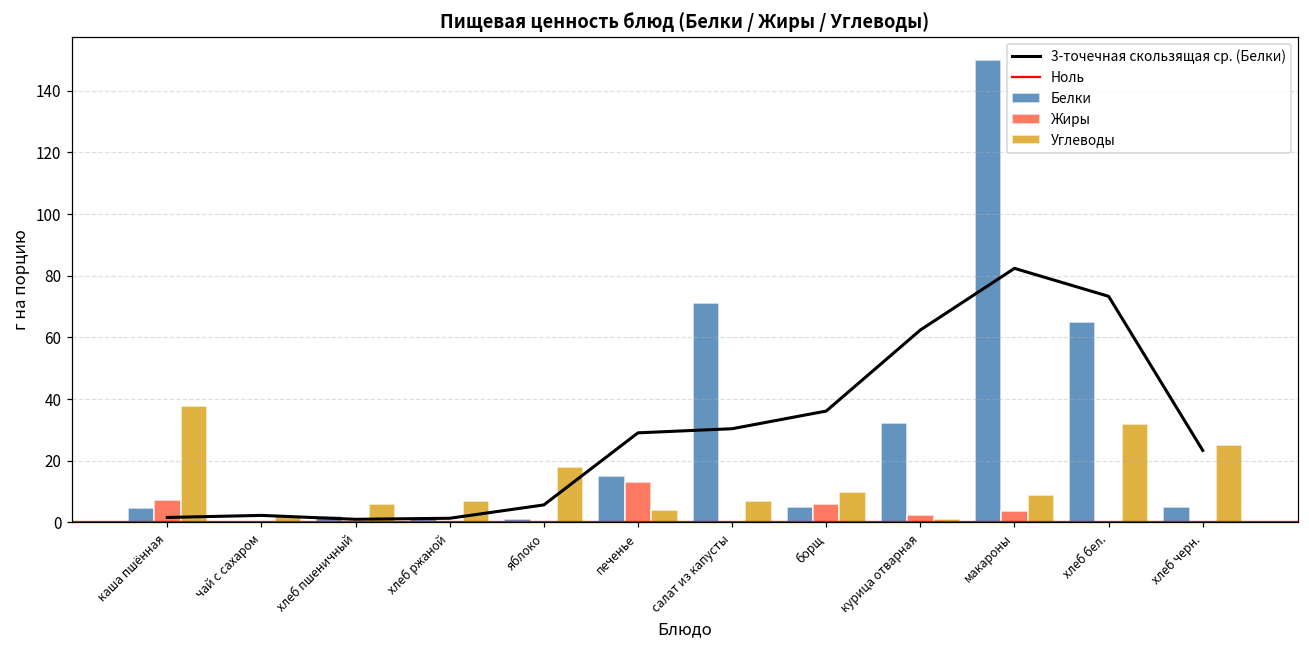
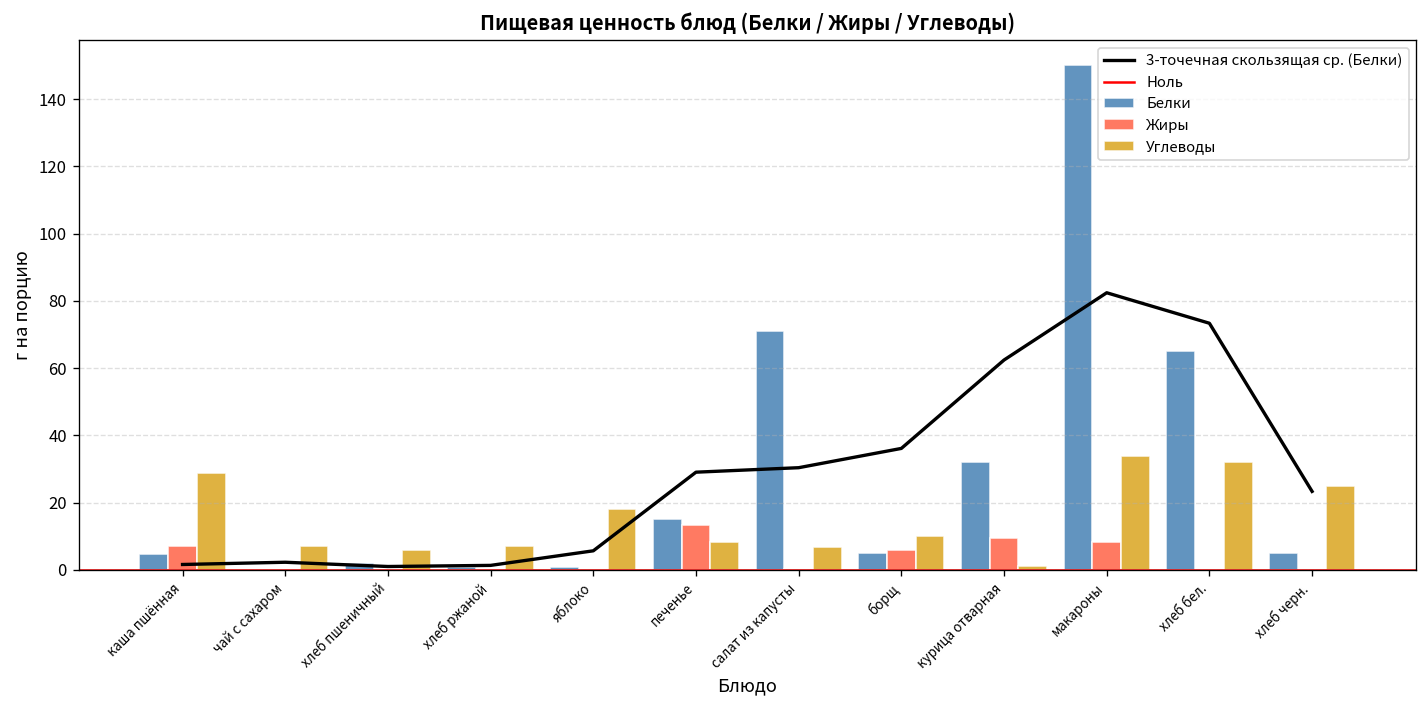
Углеводы, каша пшённая: 38 -> 29
Углеводы, чай с сахаром: 2 -> 7
Углеводы, печенье: 4 -> 8
Жиры, курица отварная: 2 -> 10
Жиры, макароны: 4 -> 8
Углеводы, макароны: 9 -> 34
